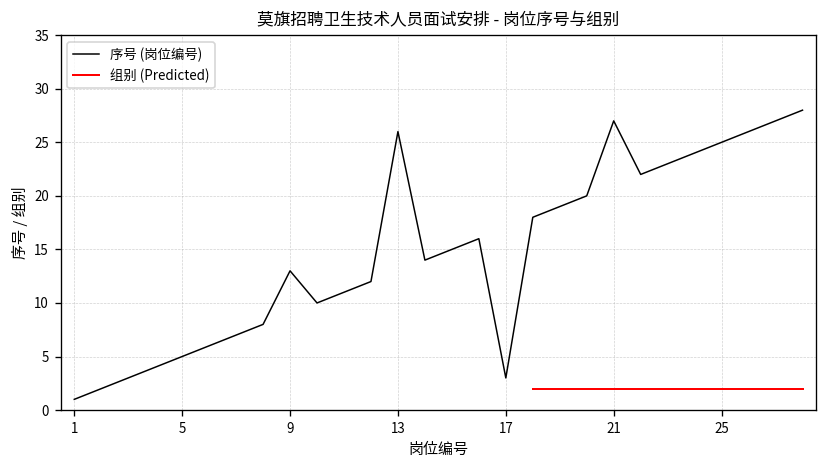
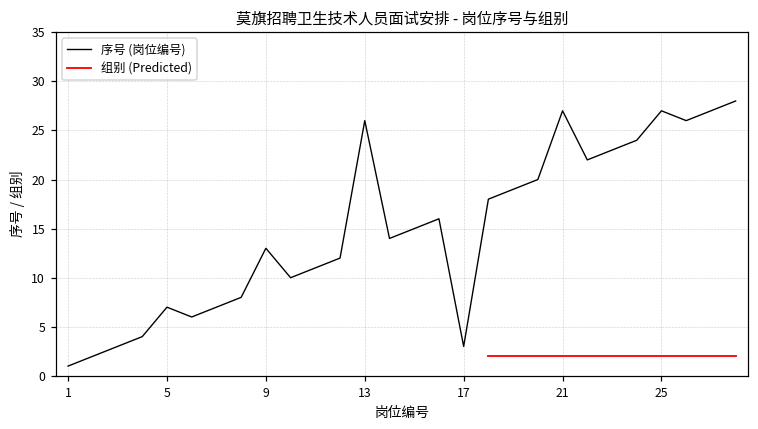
序号 (岗位编号), 5: 5 -> 7
序号 (岗位编号), 25: 25 -> 27
